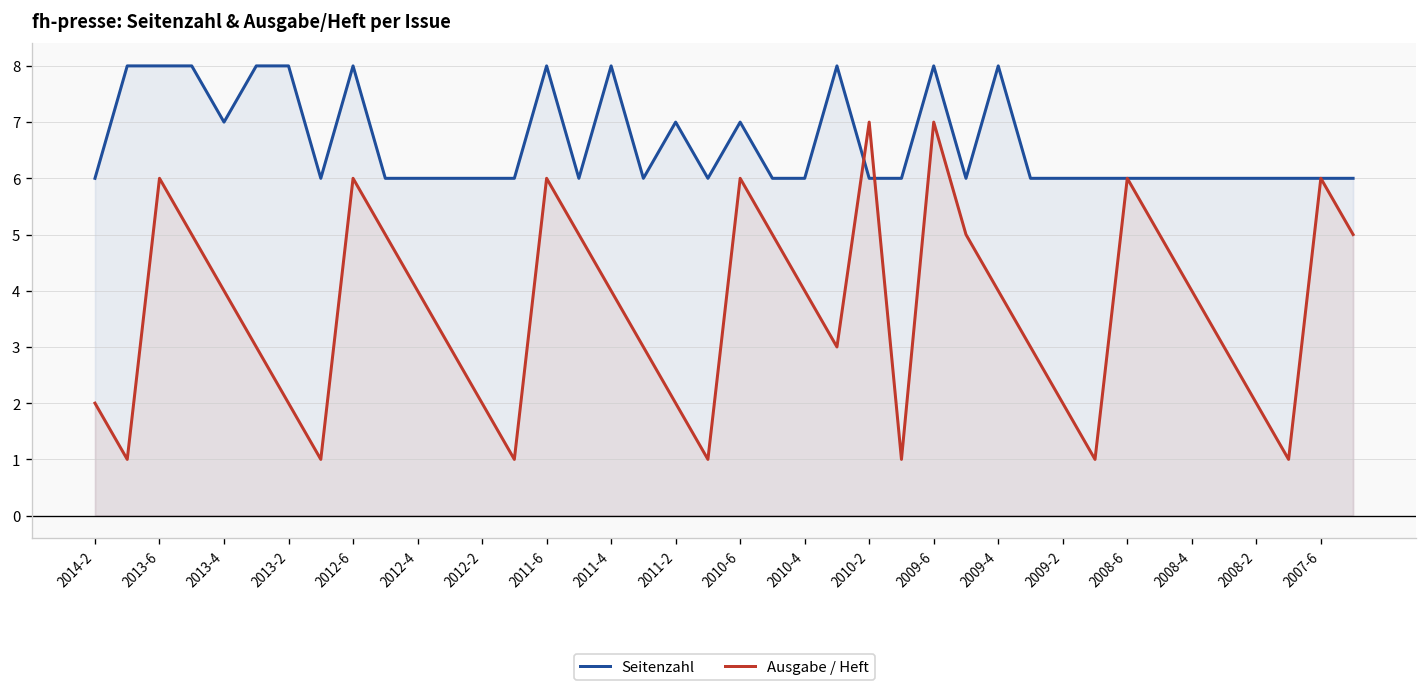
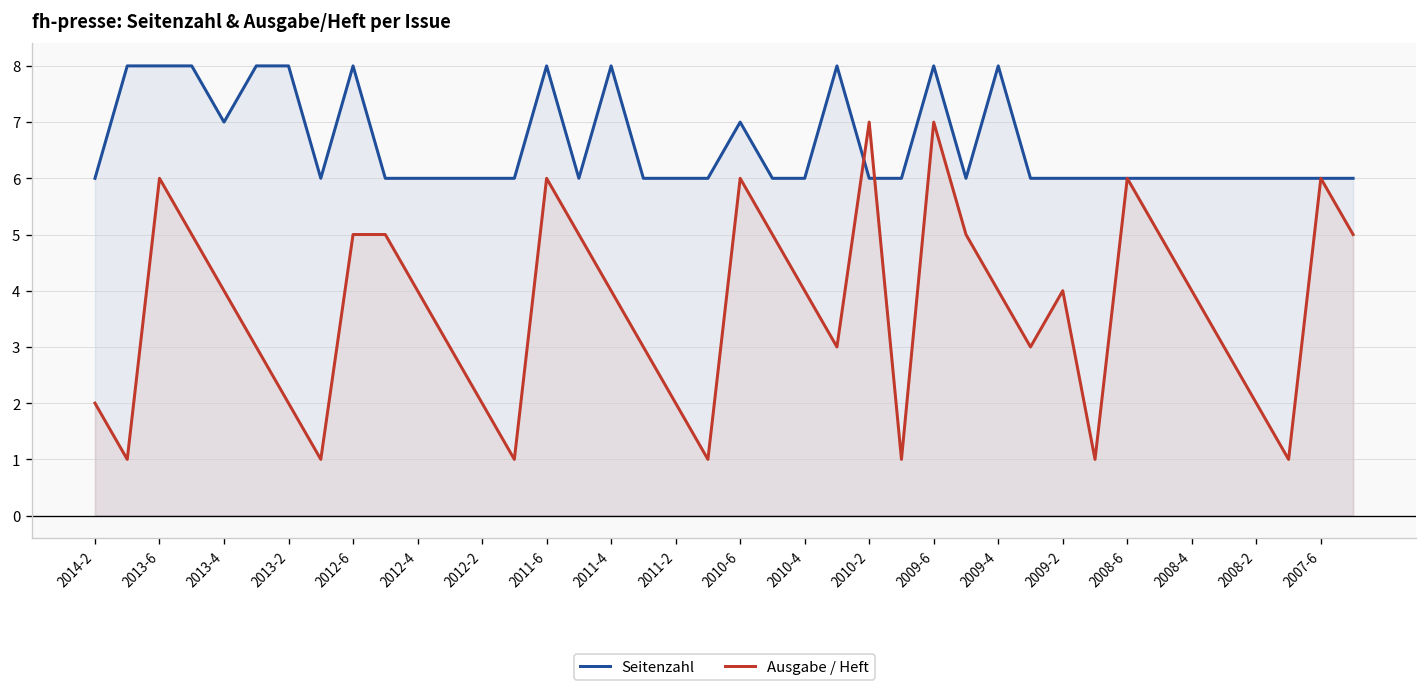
Ausgabe / Heft, 2012-6: 6 -> 5
Seitenzahl, 2011-2: 7 -> 6
Ausgabe / Heft, 2009-2: 2 -> 4
